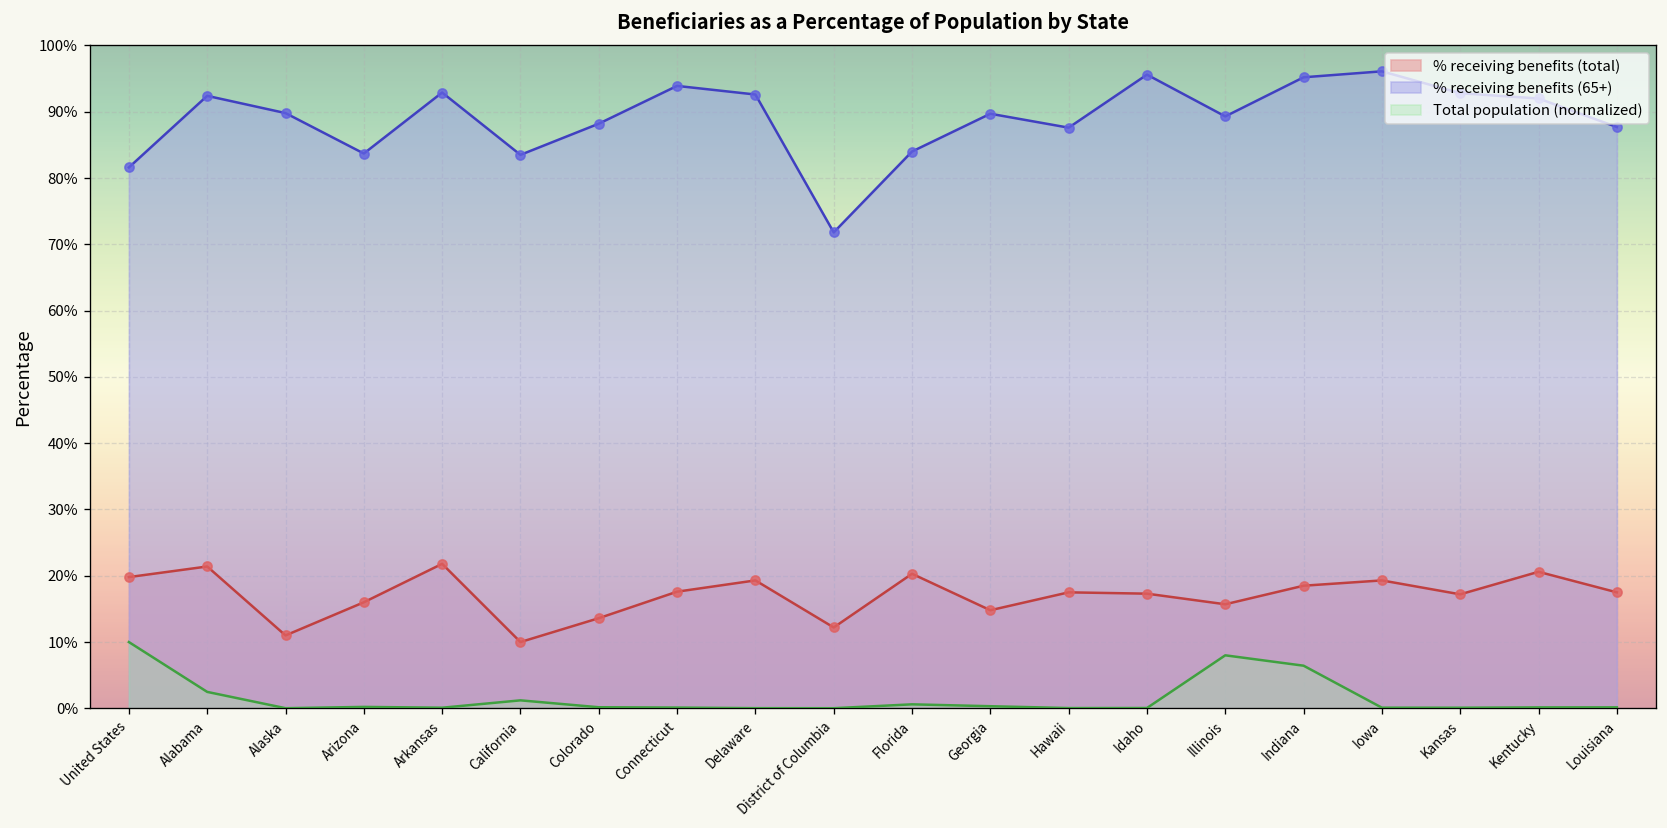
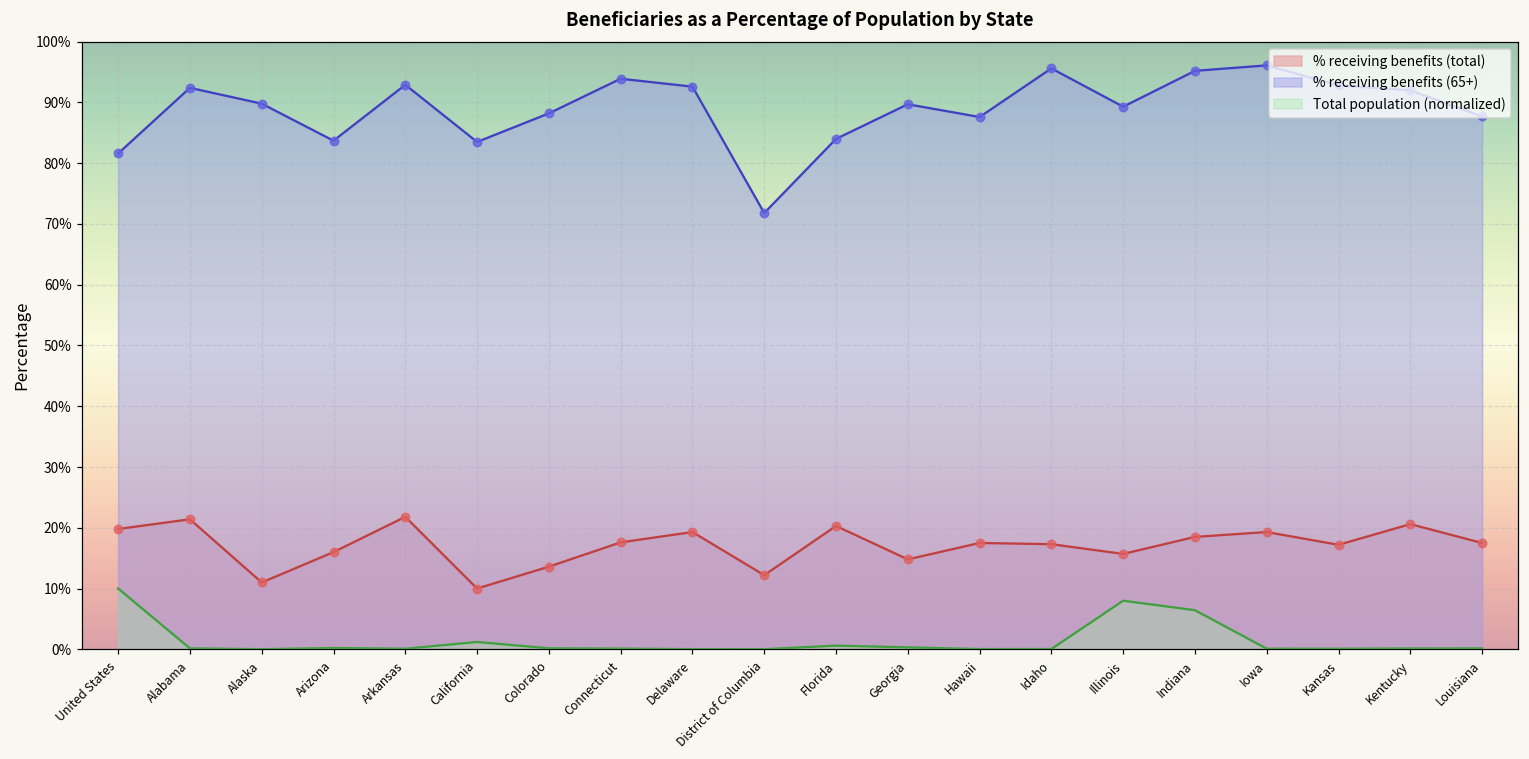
Total population (normalized), Alabama: 2% -> 0%
